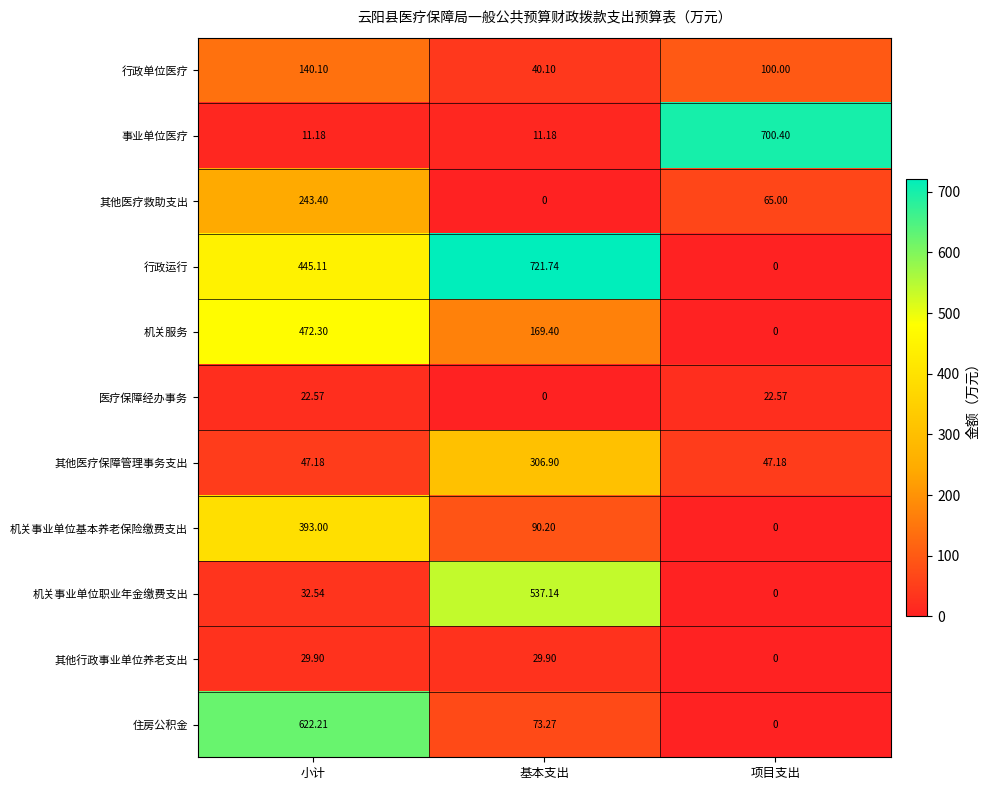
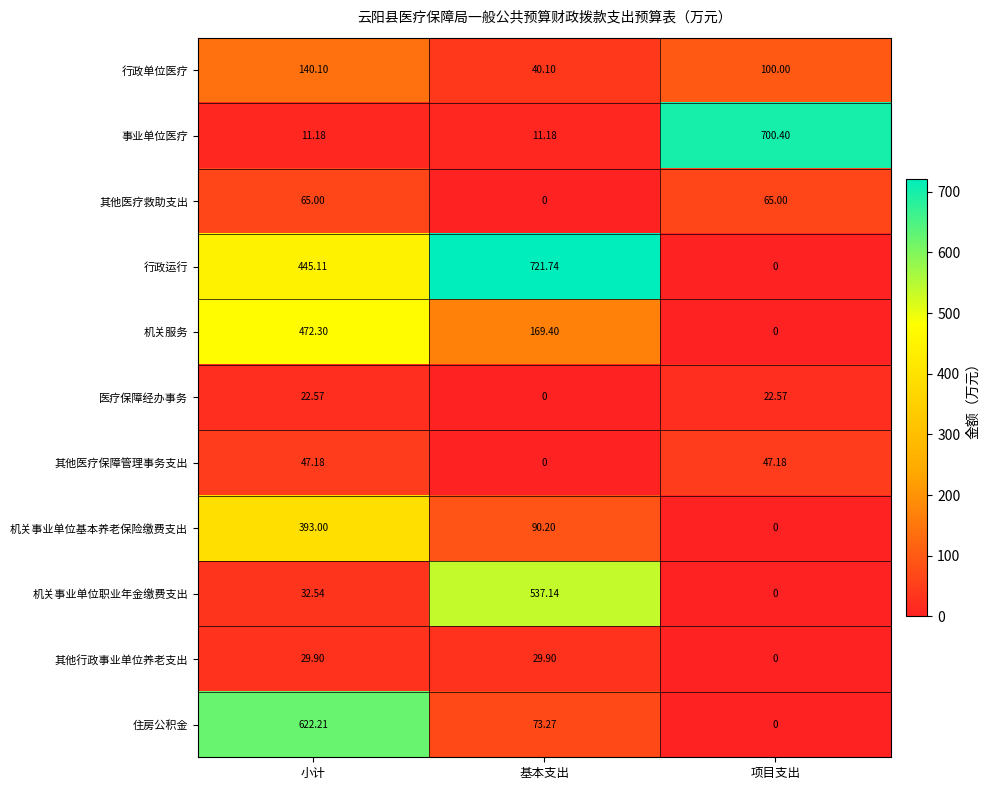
其他医疗救助支出, 小计: 243.40 -> 65.00
其他医疗保障管理事务支出, 基本支出: 306.90 -> 0
